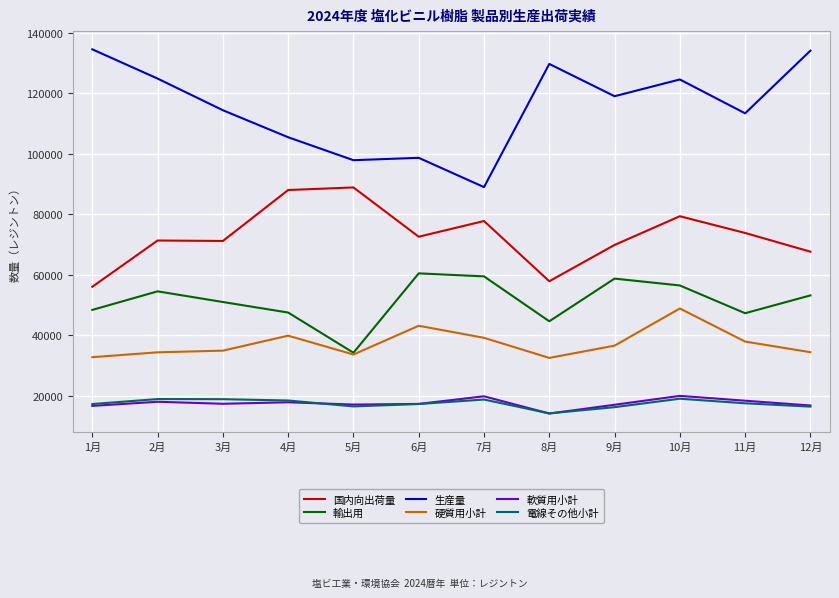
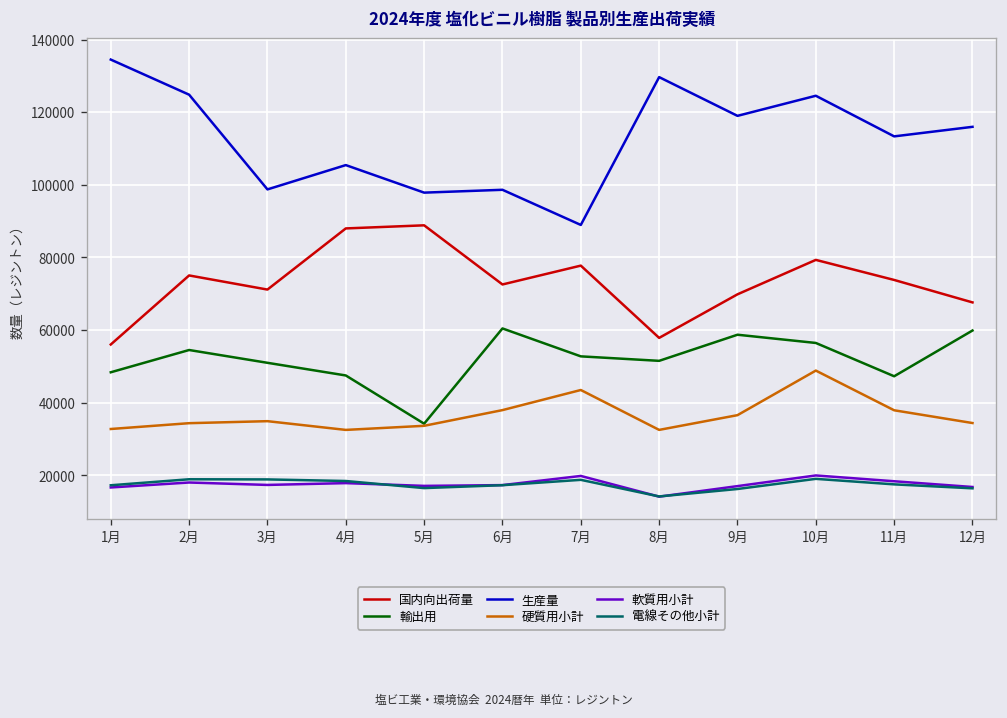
国内向出荷量, 2月: 71000 -> 75000
生産量, 3月: 114000 -> 99000
硬質用小計, 4月: 40000 -> 33000
硬質用小計, 6月: 43000 -> 38000
輸出用, 7月: 59000 -> 53000
硬質用小計, 7月: 39000 -> 44000
輸出用, 8月: 45000 -> 52000
輸出用, 12月: 53000 -> 60000
生産量, 12月: 134000 -> 116000
